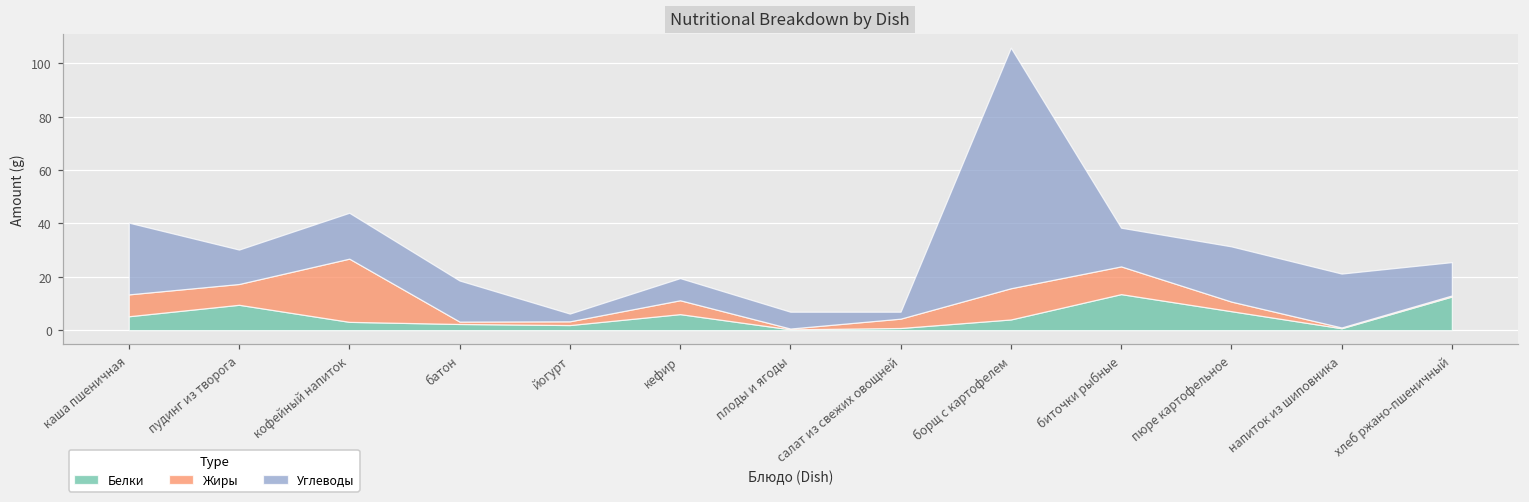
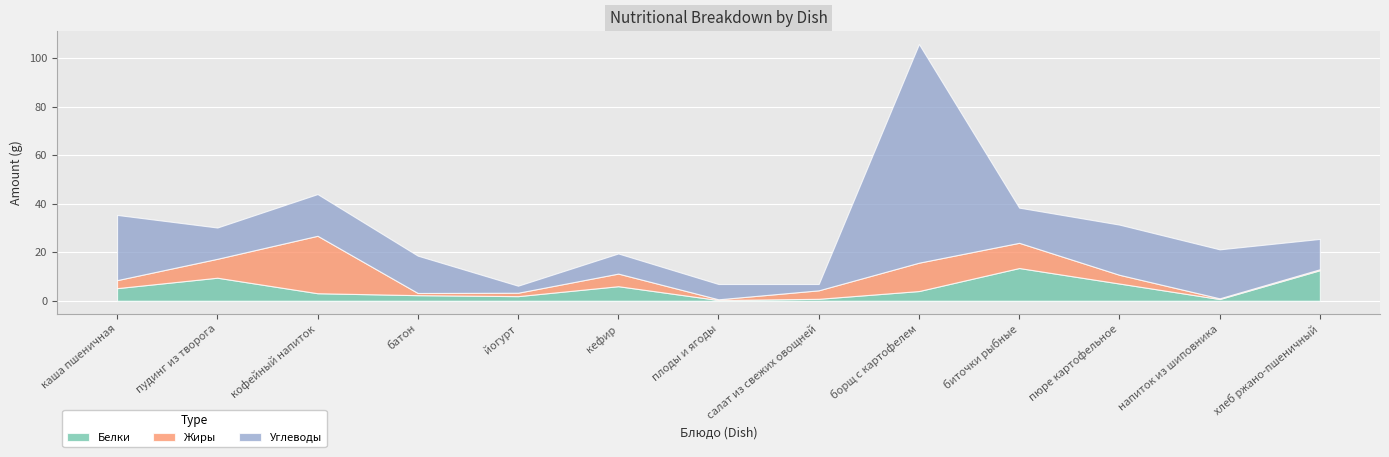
Жиры, каша пшеничная: 8 -> 3
